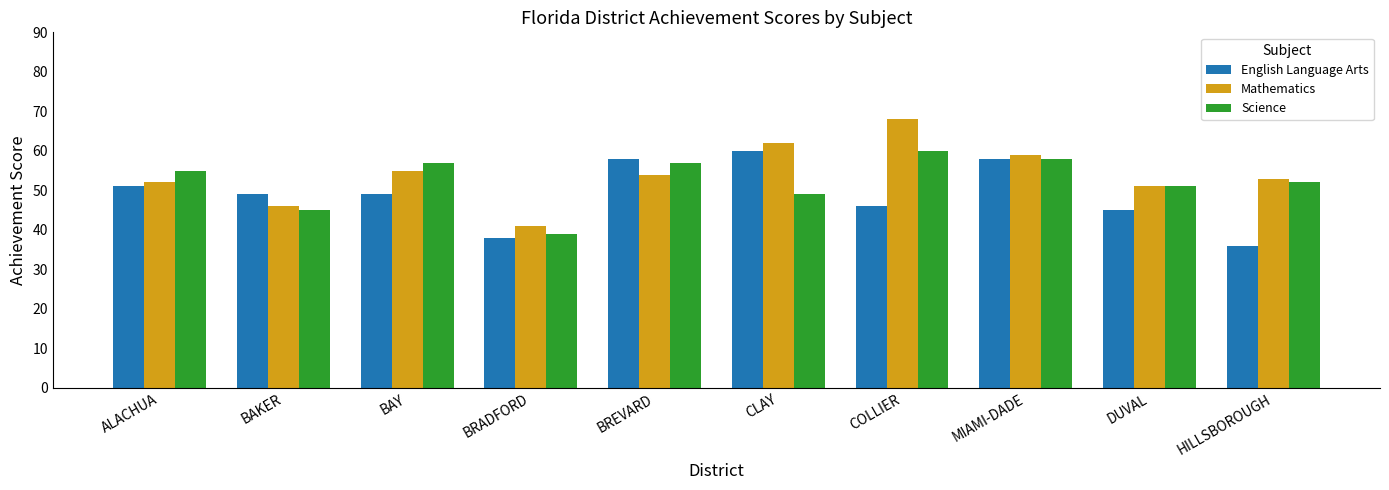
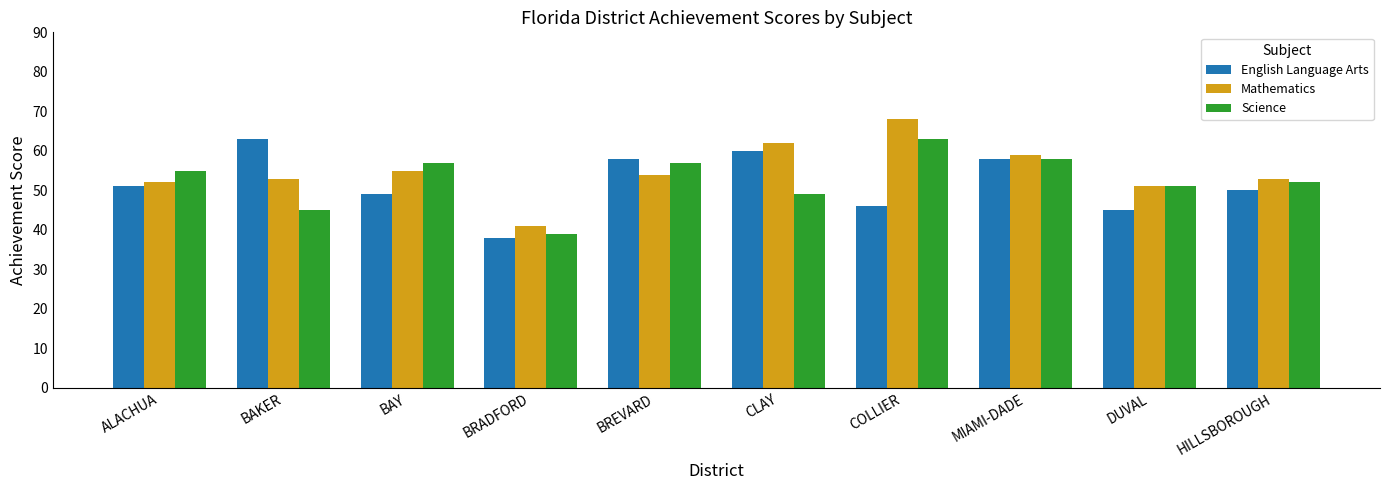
English Language Arts, BAKER: 49 -> 63
Mathematics, BAKER: 46 -> 53
Science, COLLIER: 60 -> 63
English Language Arts, HILLSBOROUGH: 36 -> 50
